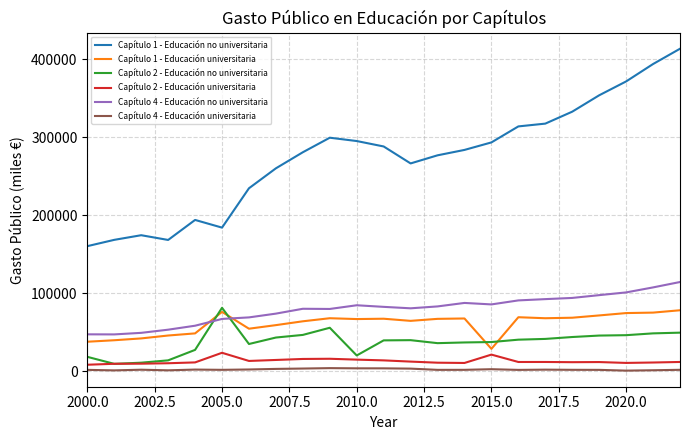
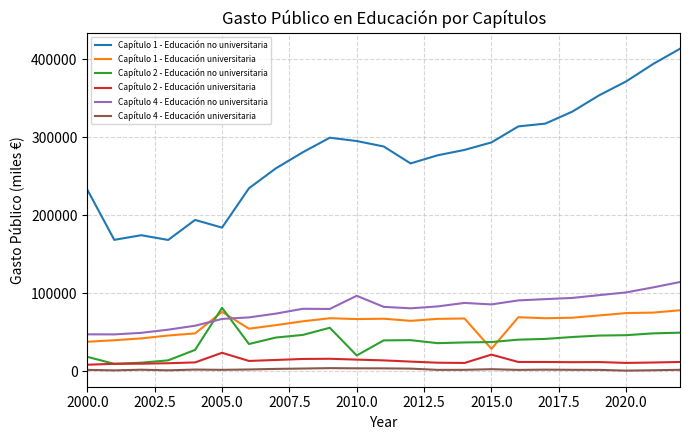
Capítulo 1 - Educación no universitaria, 2000.0: 160000 -> 230000
Capítulo 4 - Educación no universitaria, 2010.0: 80000 -> 100000
